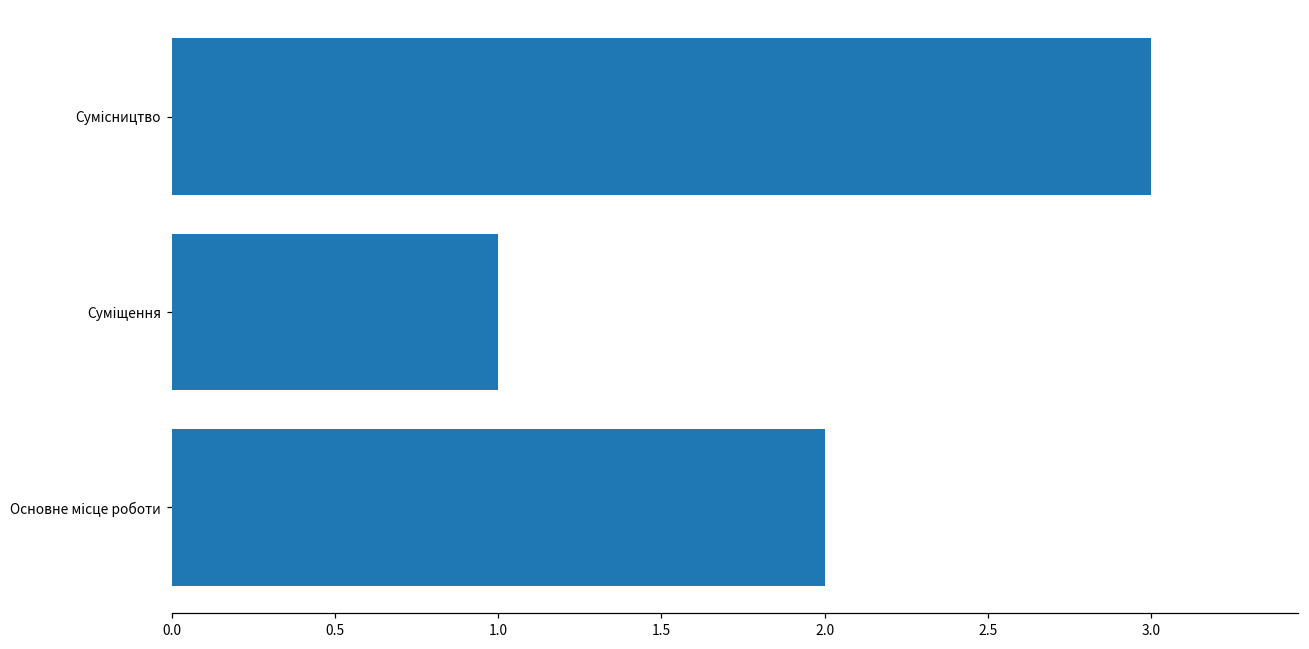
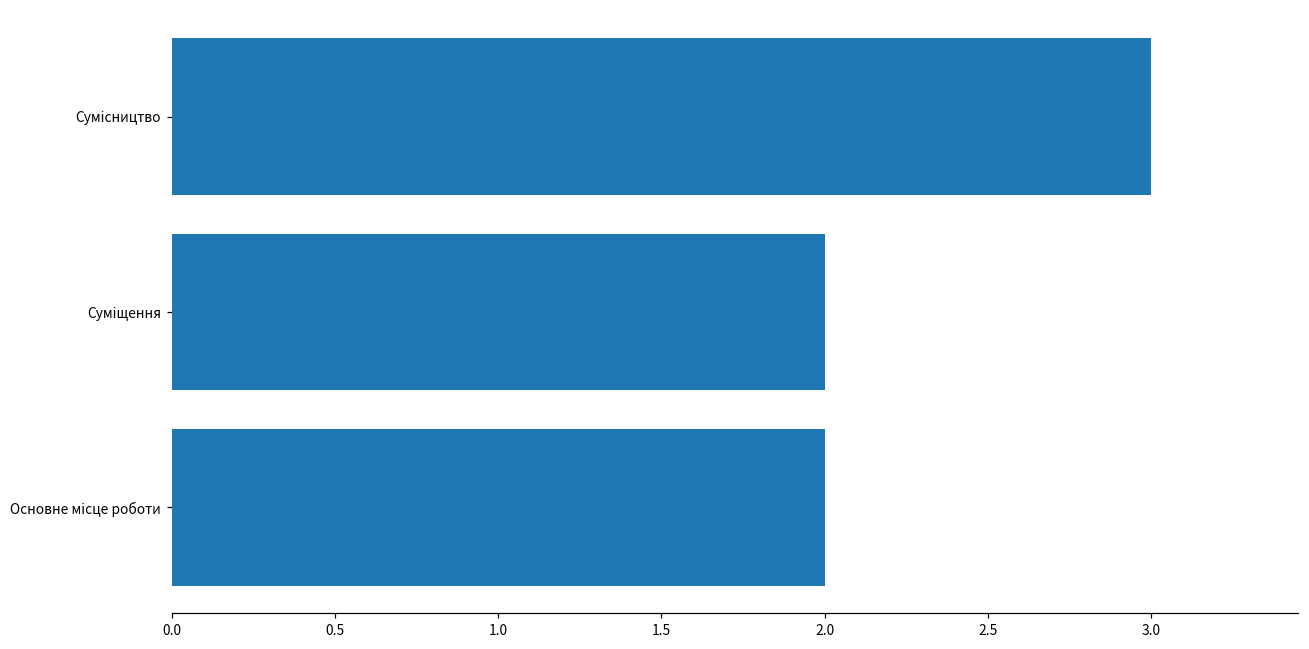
Суміщення: 1 -> 2
